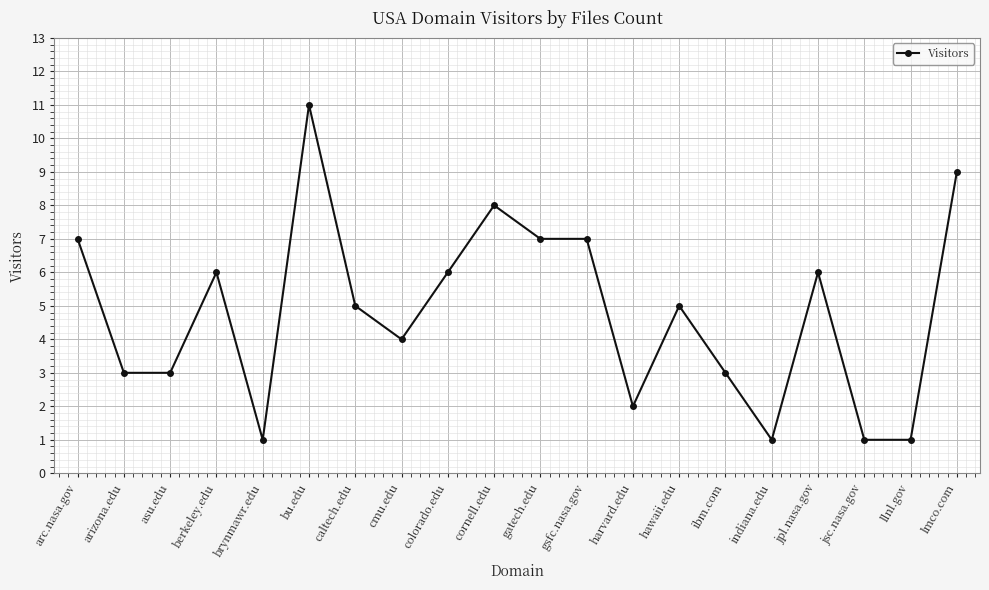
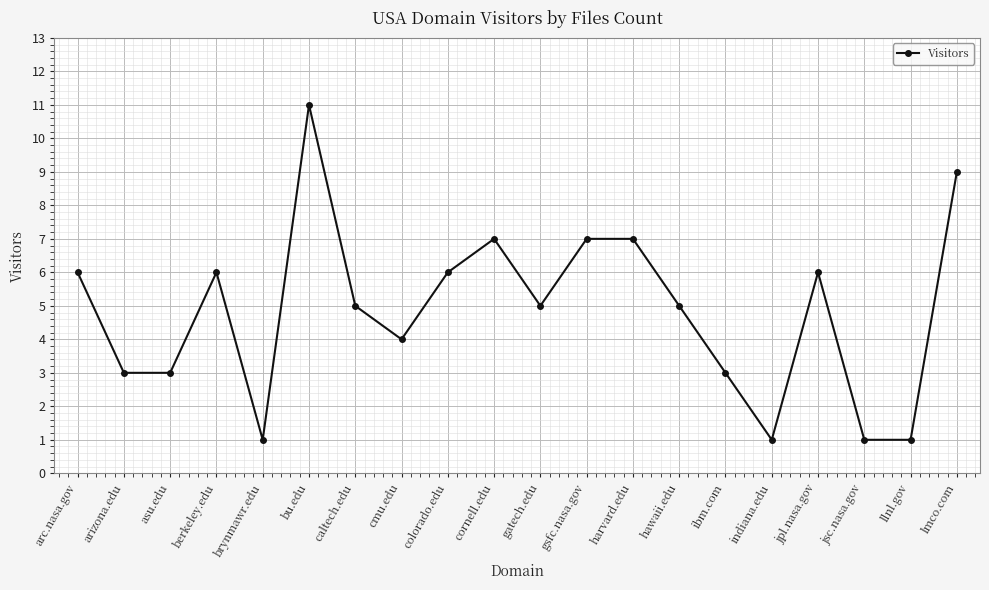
arc.nasa.gov: 7 -> 6
cornell.edu: 8 -> 7
gatech.edu: 7 -> 5
harvard.edu: 2 -> 7
